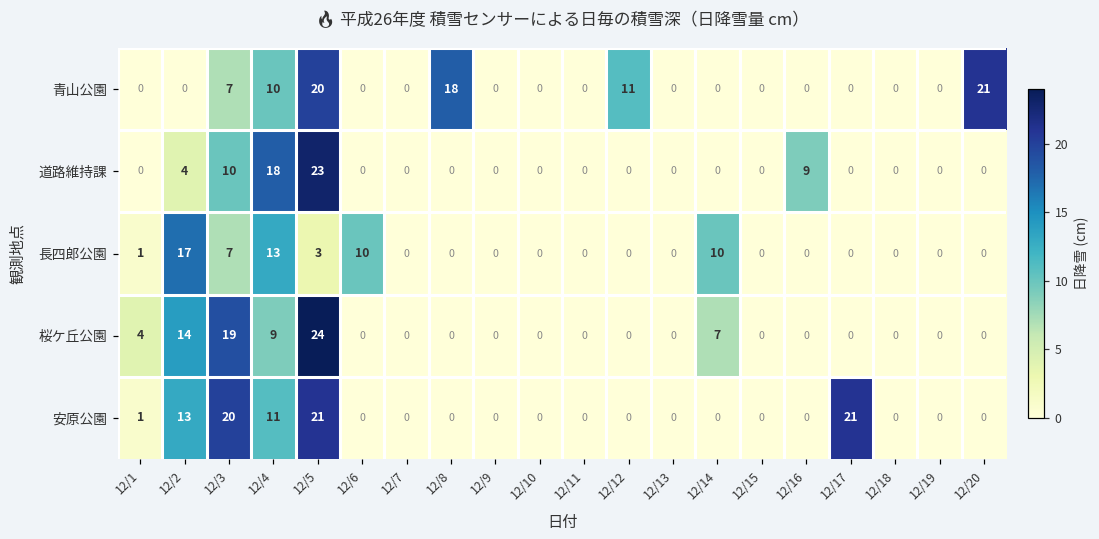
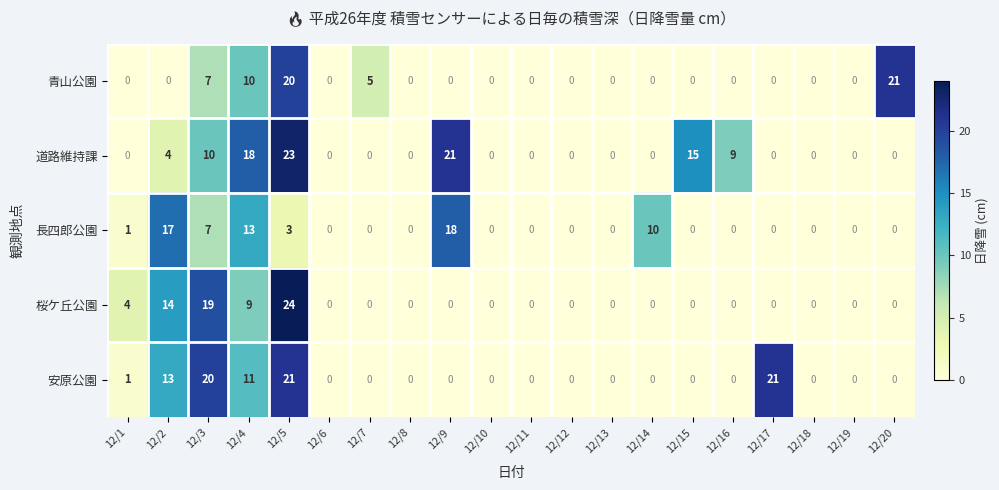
青山公園, 12/7: 0 -> 5
青山公園, 12/8: 18 -> 0
青山公園, 12/12: 11 -> 0
道路維持課, 12/9: 0 -> 21
道路維持課, 12/15: 0 -> 15
長四郎公園, 12/6: 10 -> 0
長四郎公園, 12/9: 0 -> 18
桜ケ丘公園, 12/14: 7 -> 0
